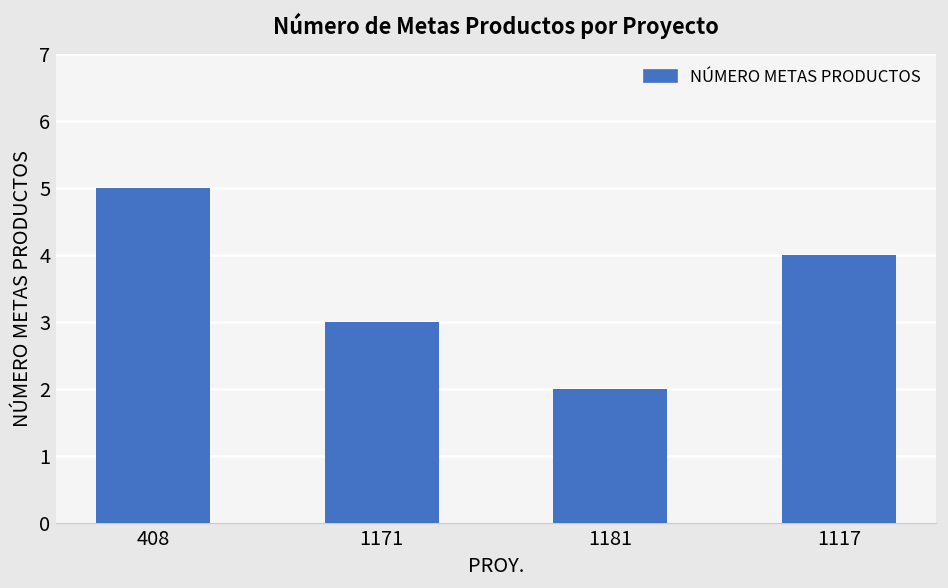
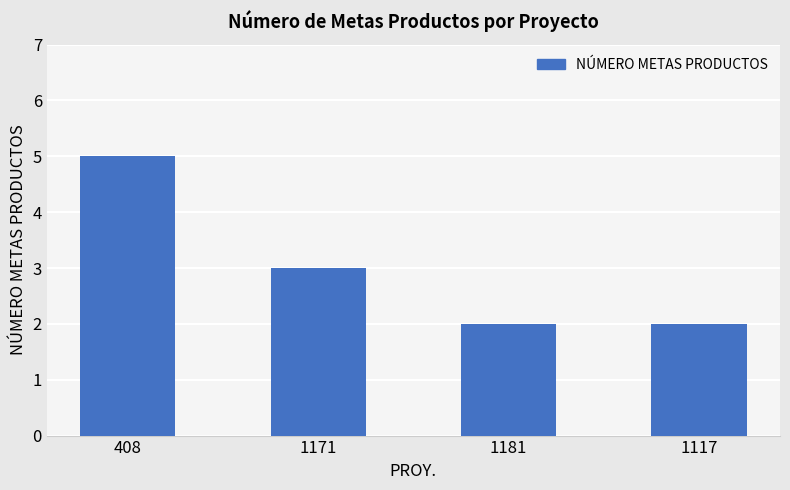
1117: 4 -> 2
